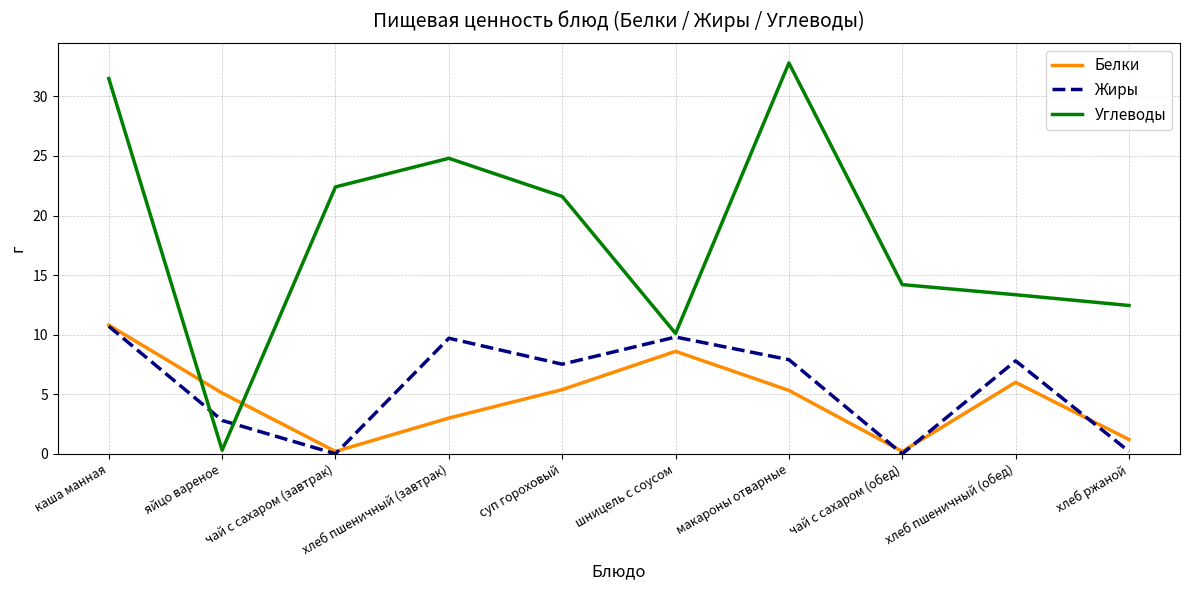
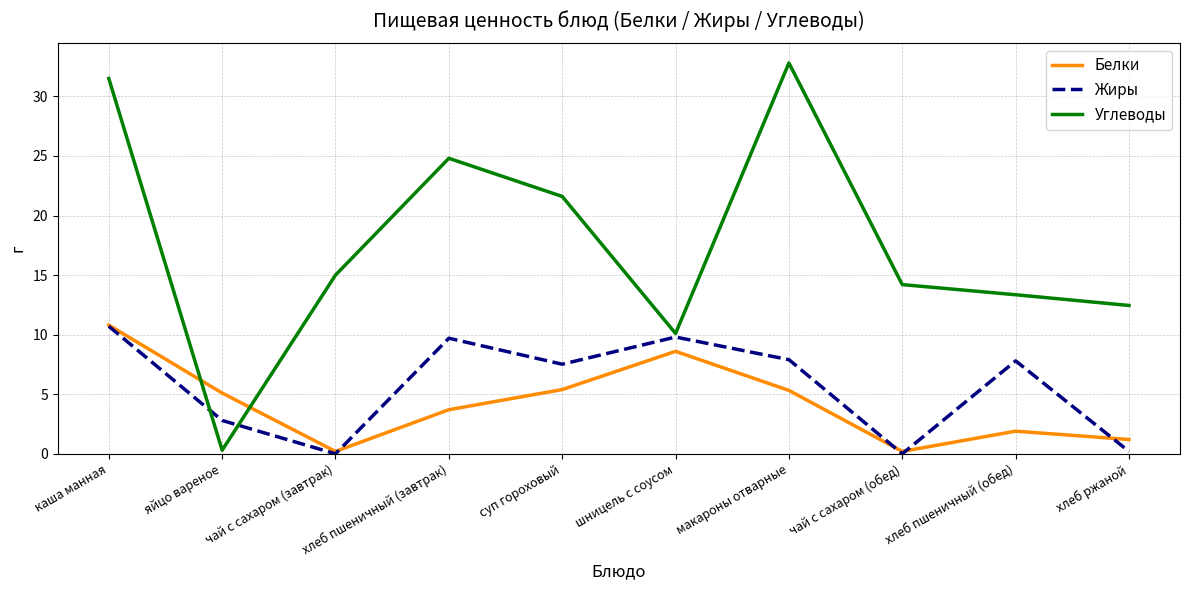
Углеводы, чай с сахаром (завтрак): 22.4 -> 15.0
Белки, хлеб пшеничный (завтрак): 3.0 -> 3.7
Белки, хлеб пшеничный (обед): 6.0 -> 1.9
